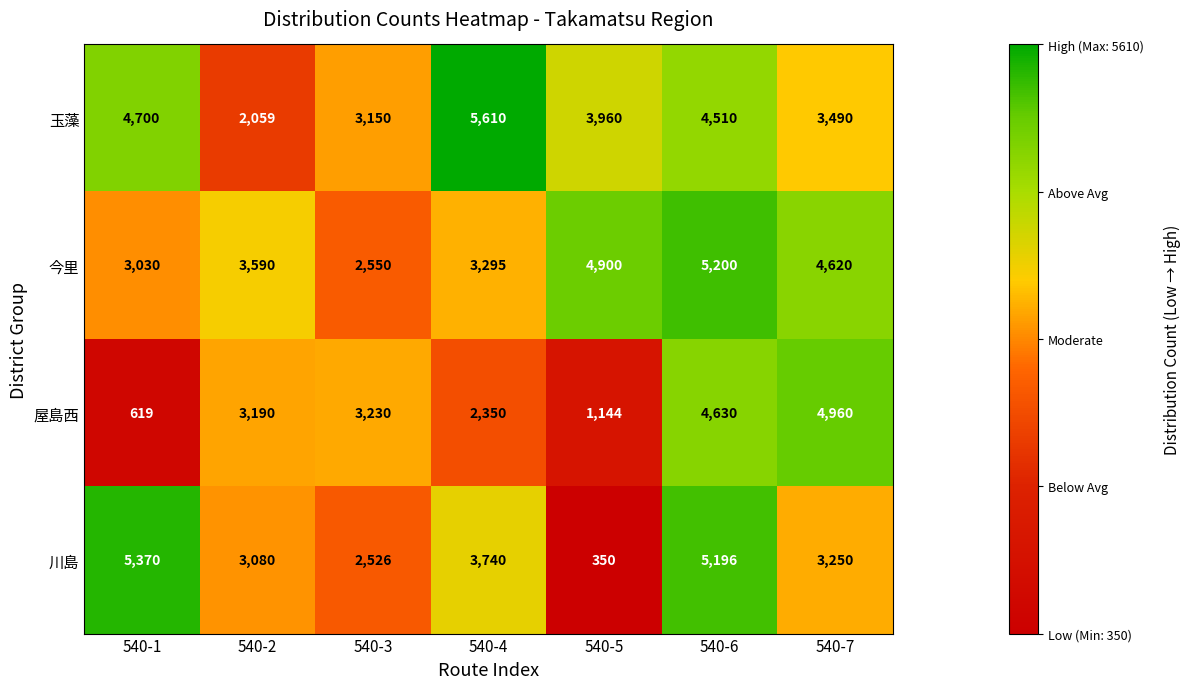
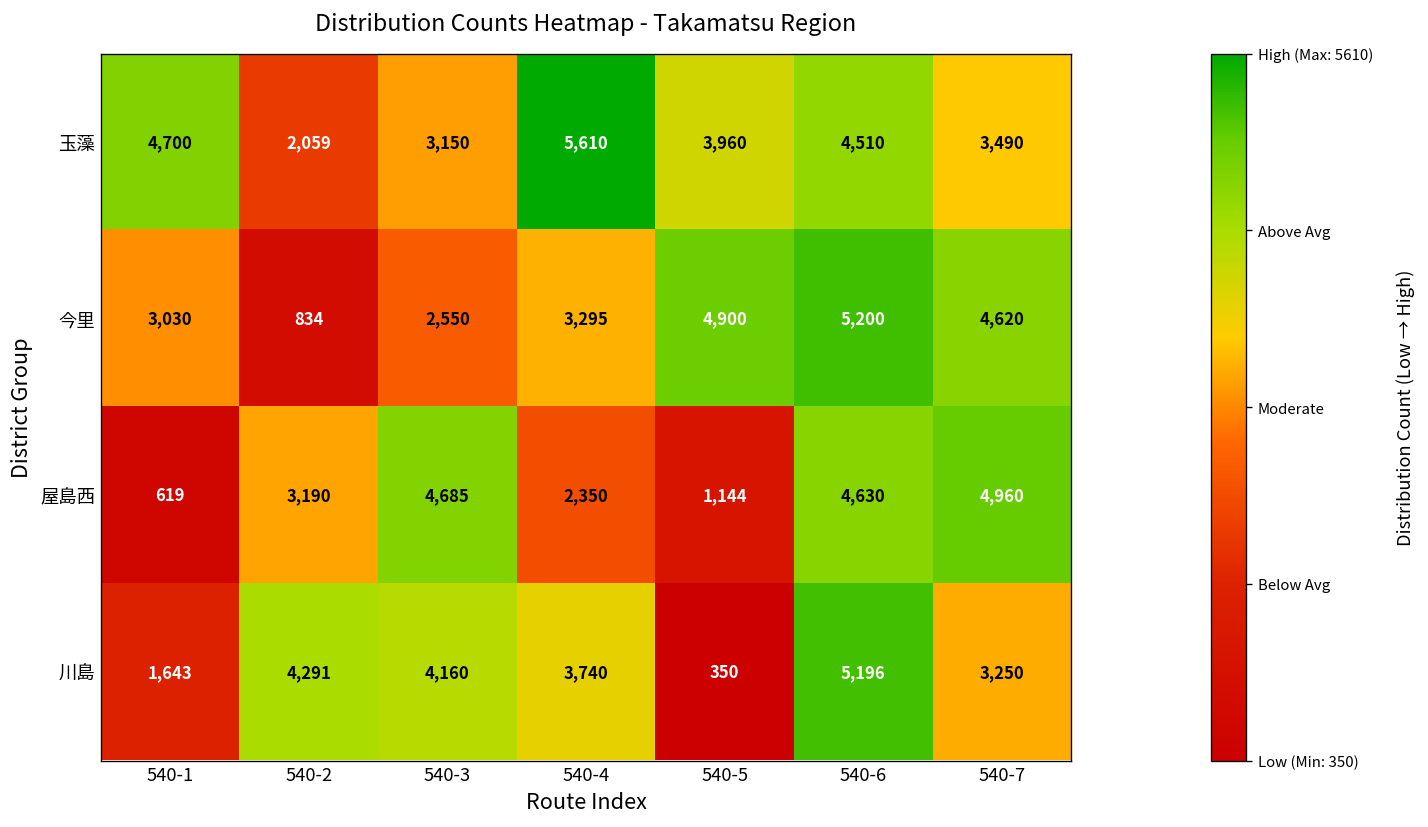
今里, 540-2: 3,590 -> 834
屋島西, 540-3: 3,230 -> 4,685
川島, 540-1: 5,370 -> 1,643
川島, 540-2: 3,080 -> 4,291
川島, 540-3: 2,526 -> 4,160
